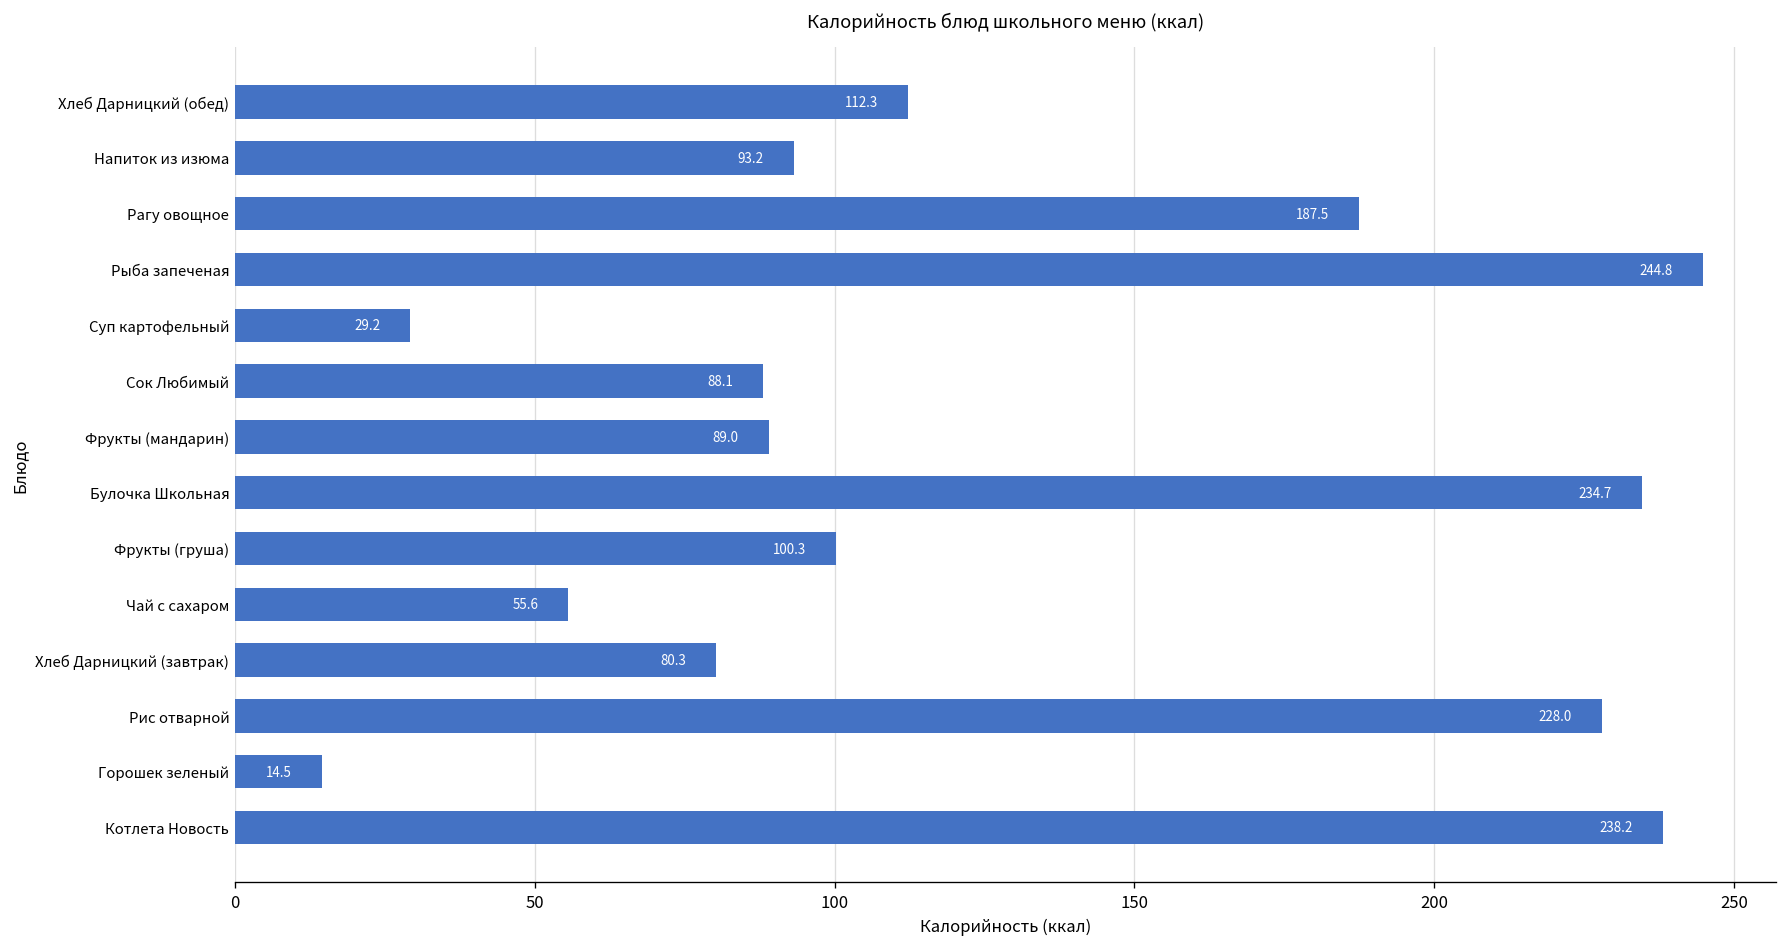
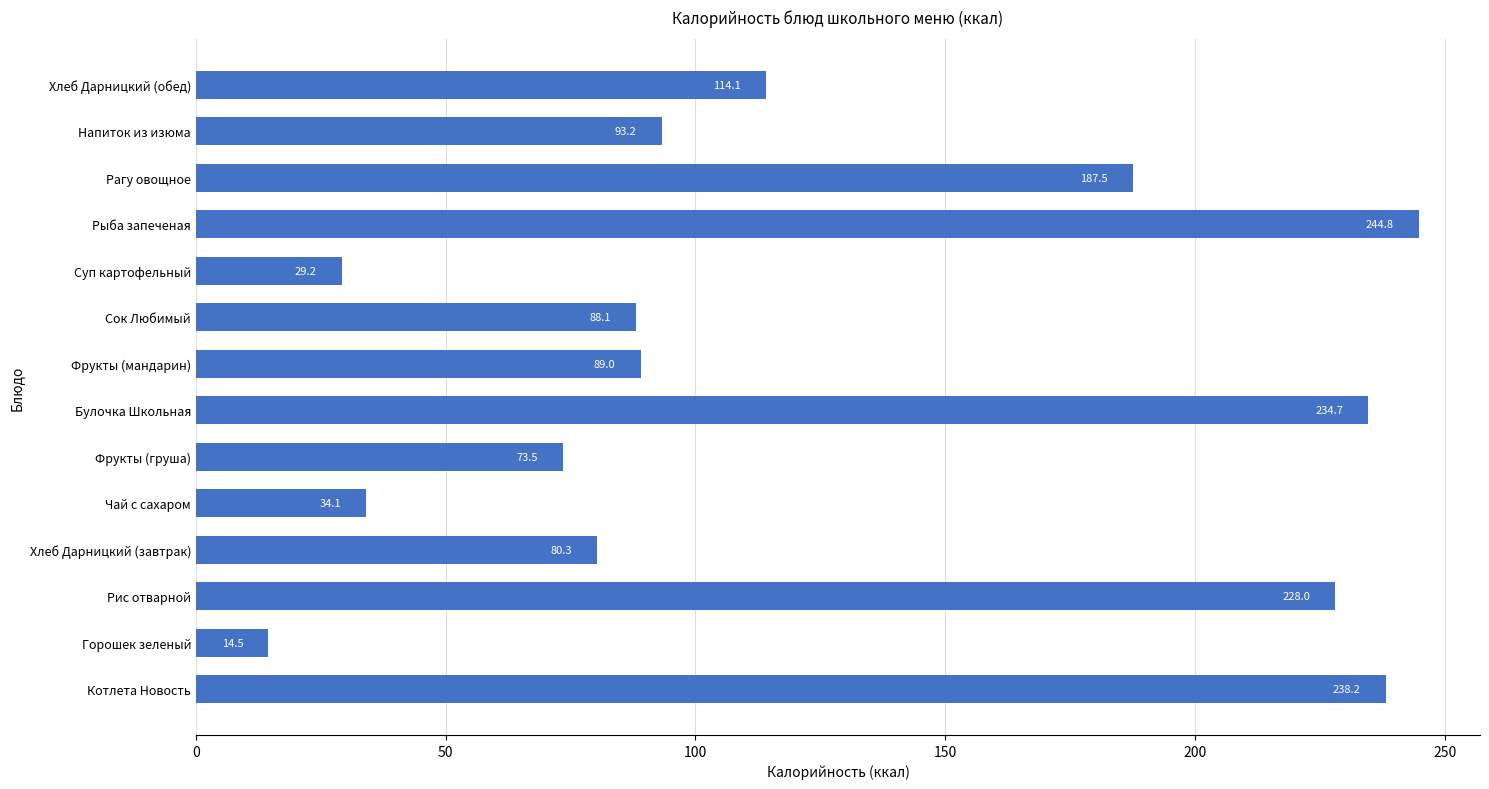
Хлеб Дарницкий (обед): 112.3 -> 114.1
Фрукты (груша): 100.3 -> 73.5
Чай с сахаром: 55.6 -> 34.1
